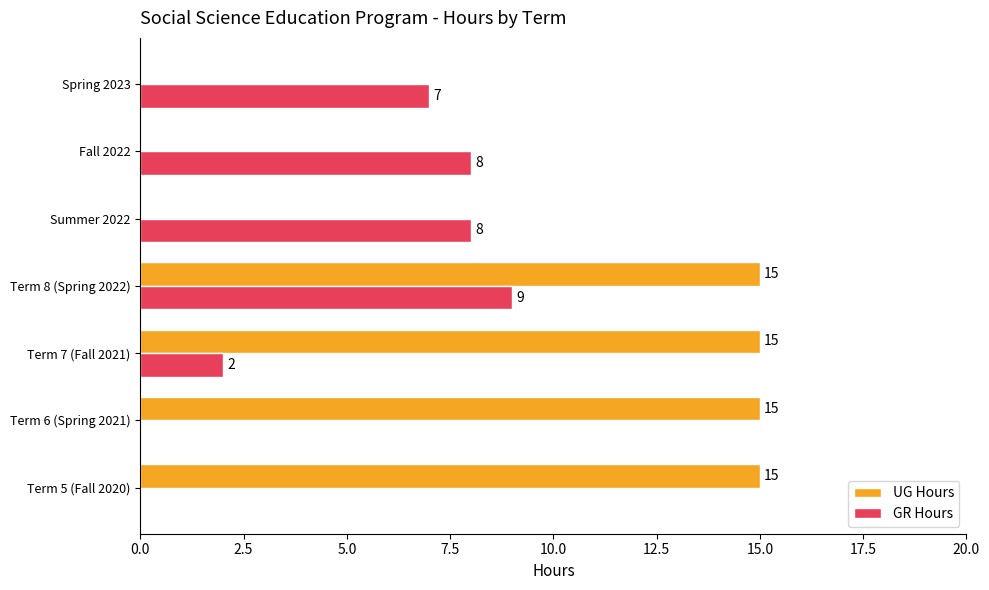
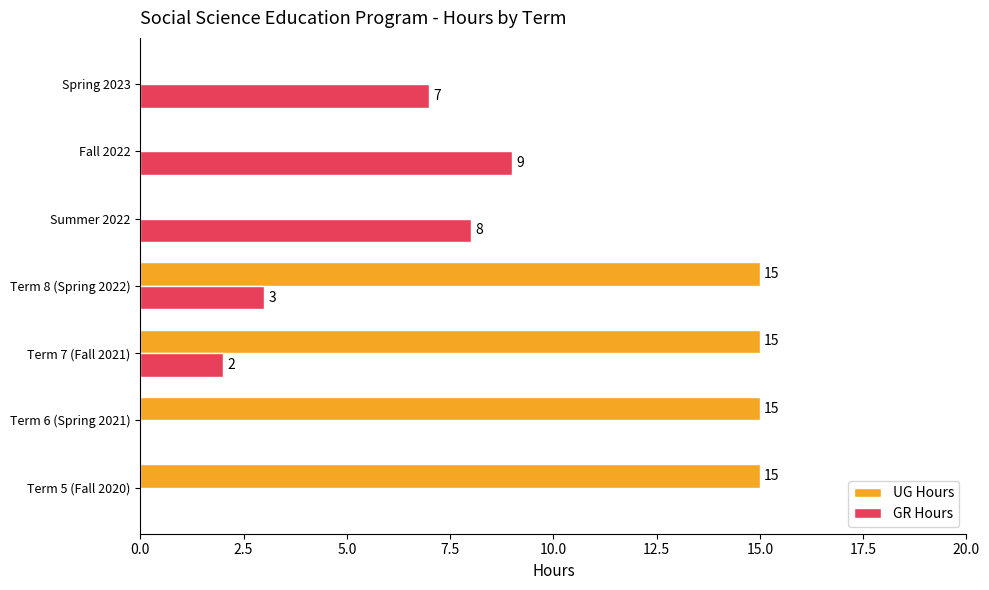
GR Hours, Fall 2022: 8 -> 9
GR Hours, Term 8 (Spring 2022): 9 -> 3
